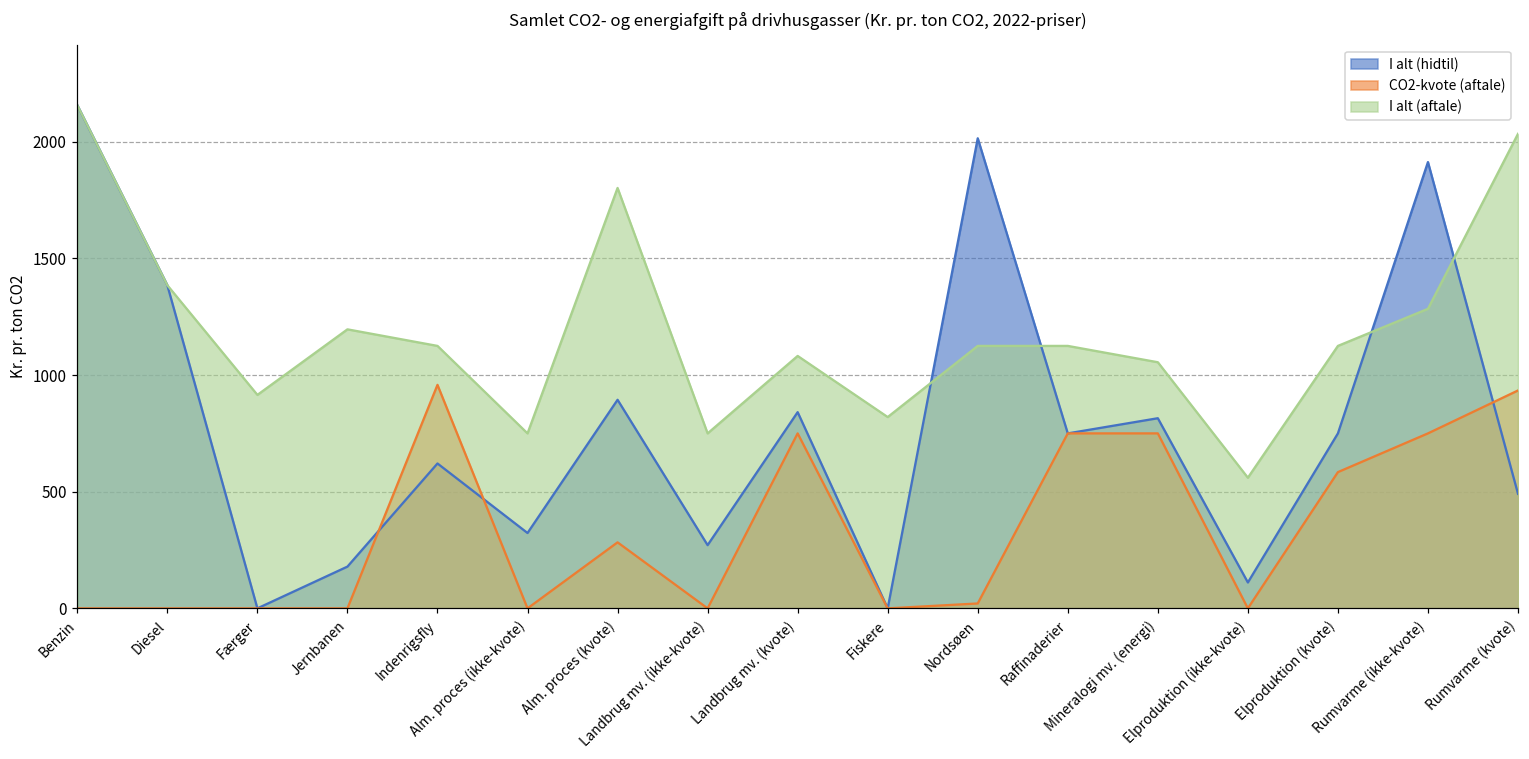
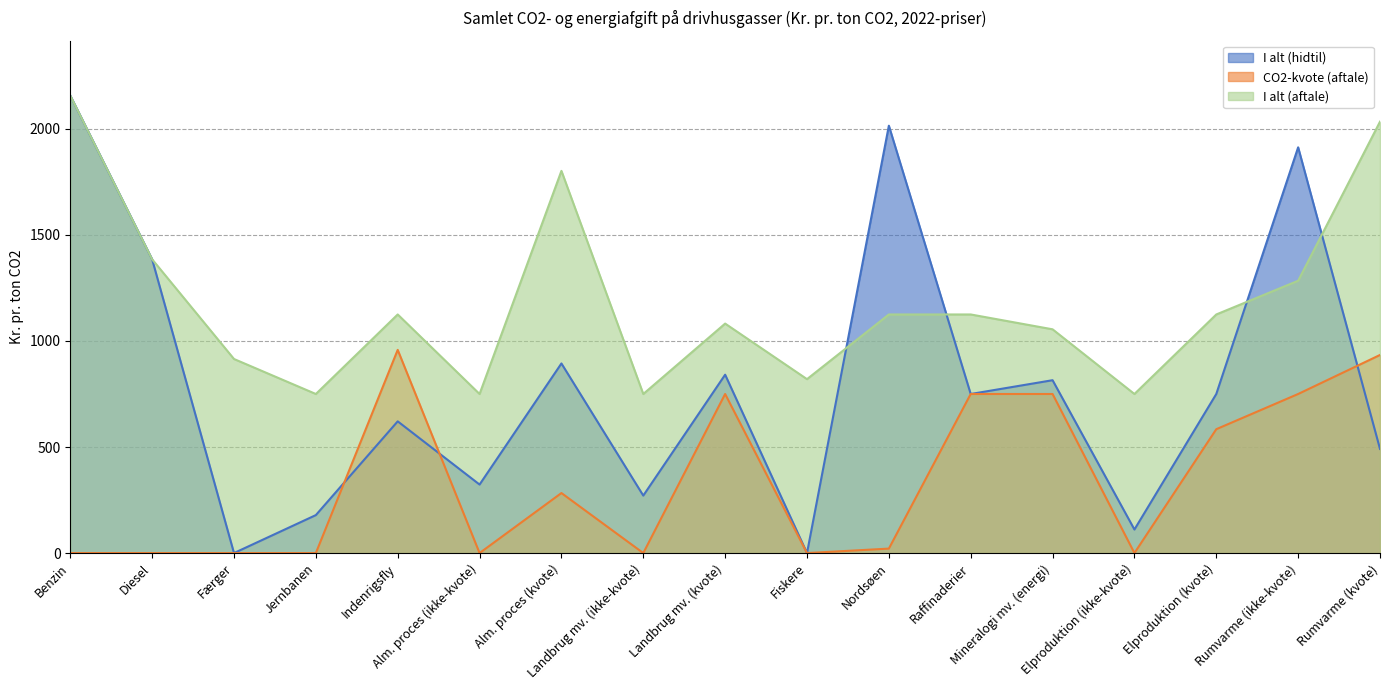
I alt (aftale), Jernbanen: 1200 -> 750
I alt (aftale), Elproduktion (ikke-kvote): 560 -> 750
